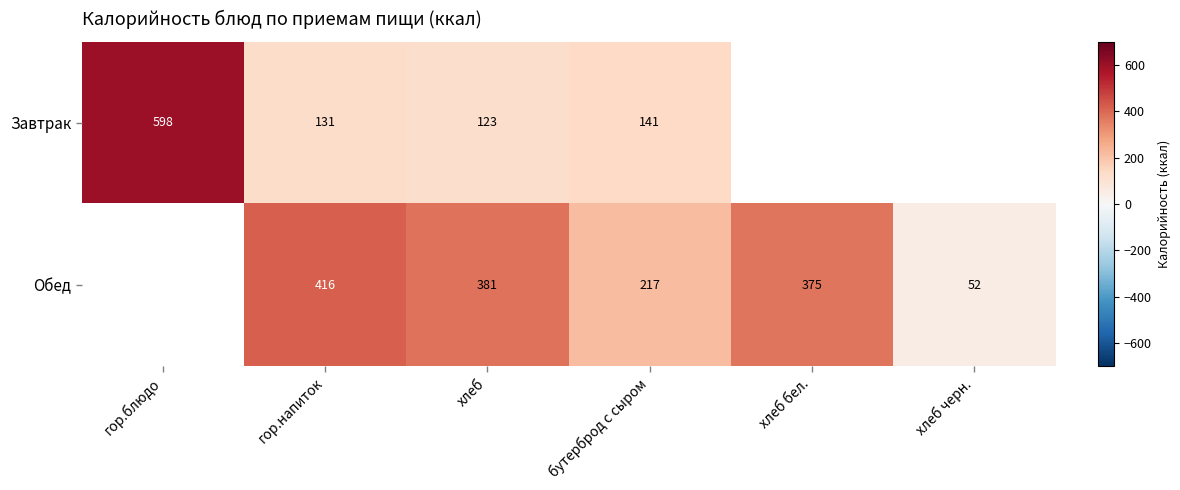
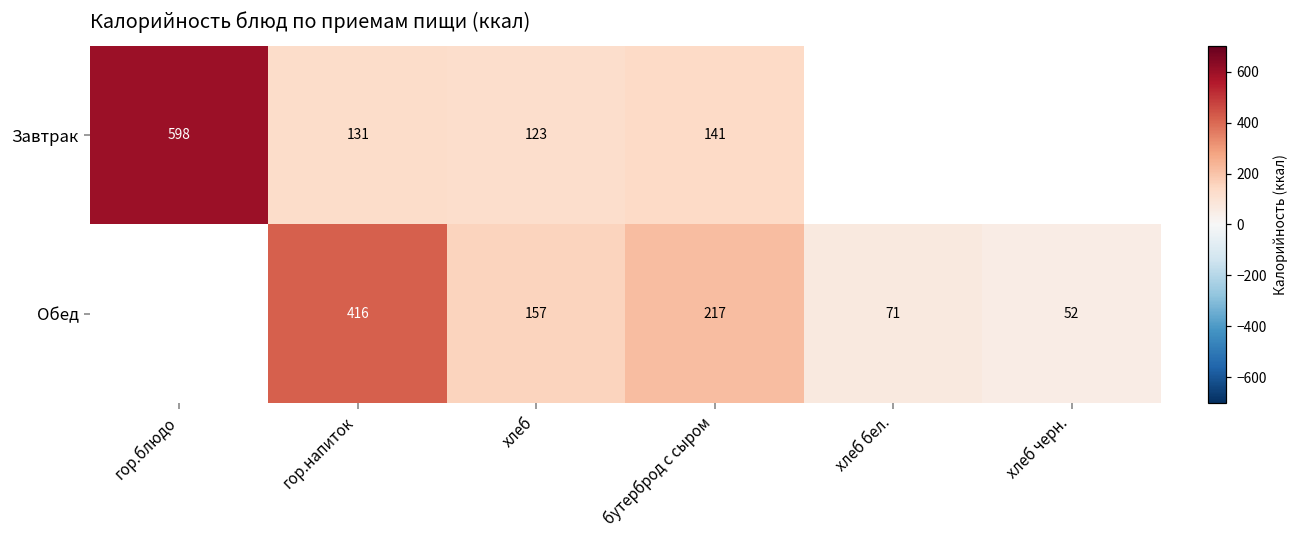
Обед, хлеб: 381 -> 157
Обед, хлеб бел.: 375 -> 71
